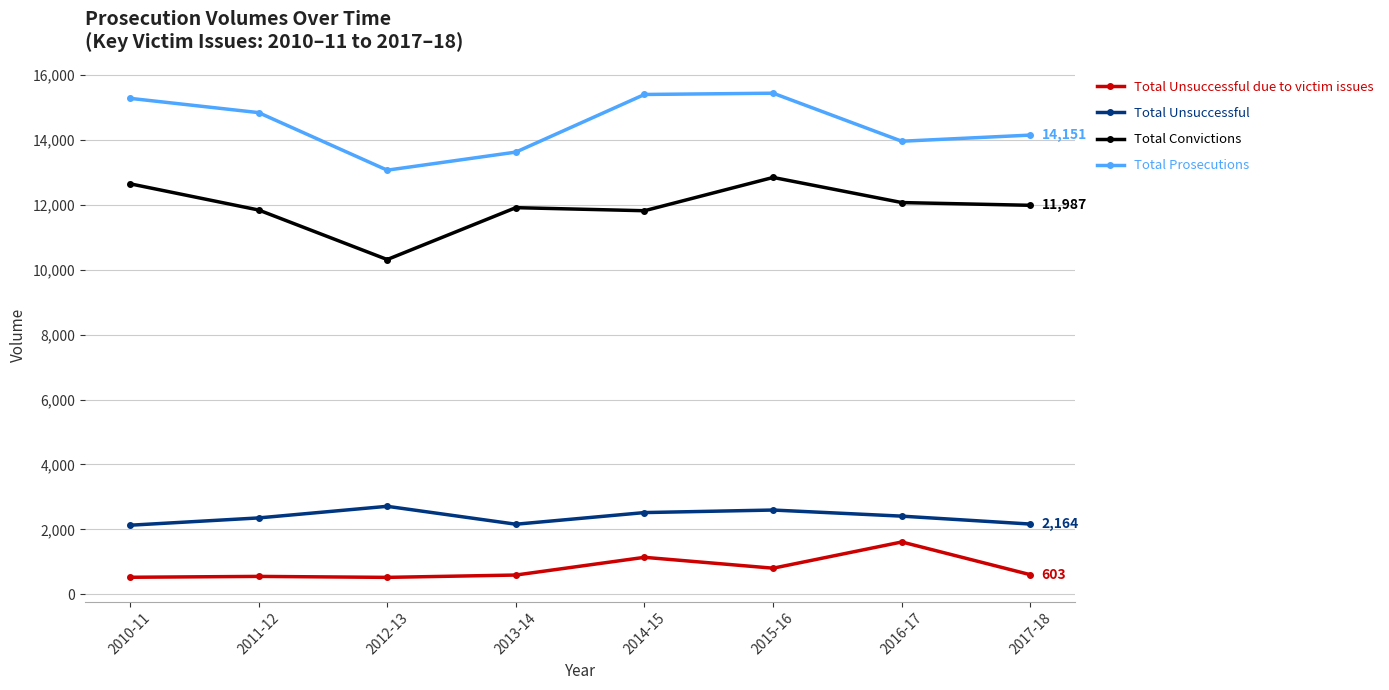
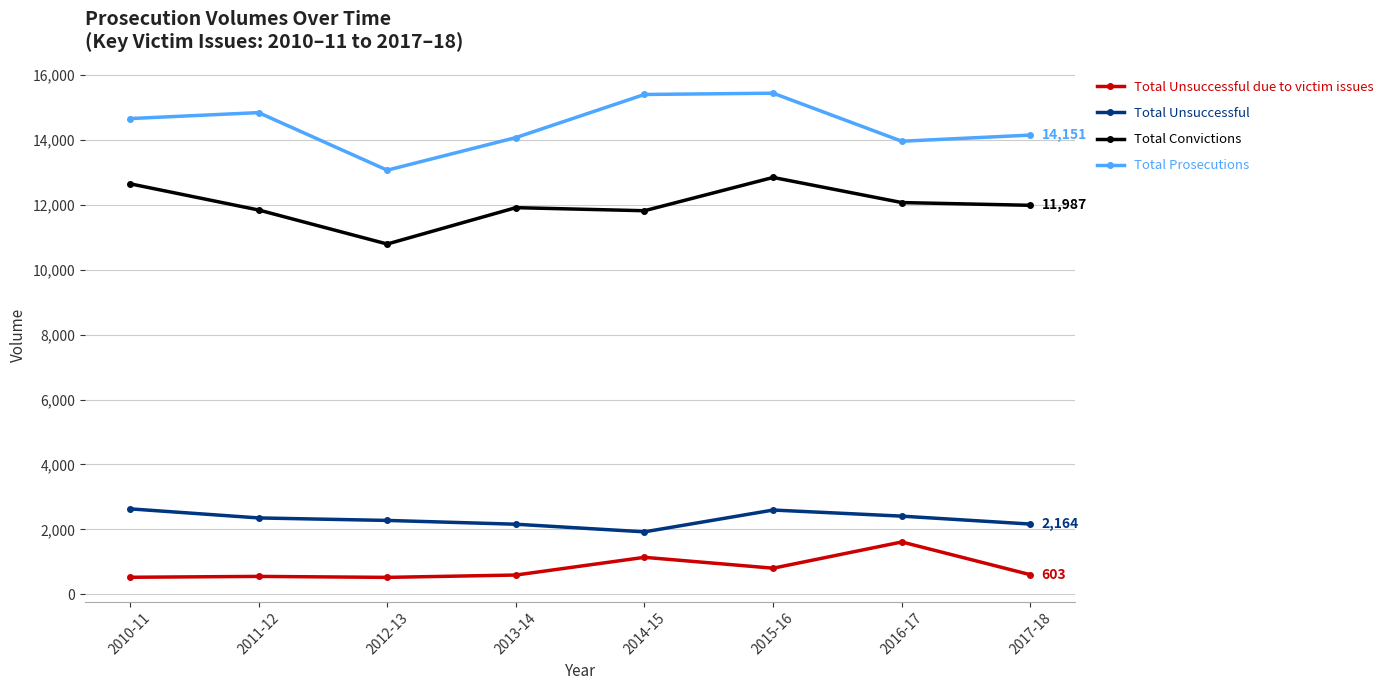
Total Unsuccessful, 2010-11: 2,100 -> 2,600
Total Prosecutions, 2010-11: 15,300 -> 14,700
Total Unsuccessful, 2012-13: 2,700 -> 2,300
Total Convictions, 2012-13: 10,300 -> 10,800
Total Prosecutions, 2013-14: 13,600 -> 14,100
Total Unsuccessful, 2014-15: 2,500 -> 1,900
